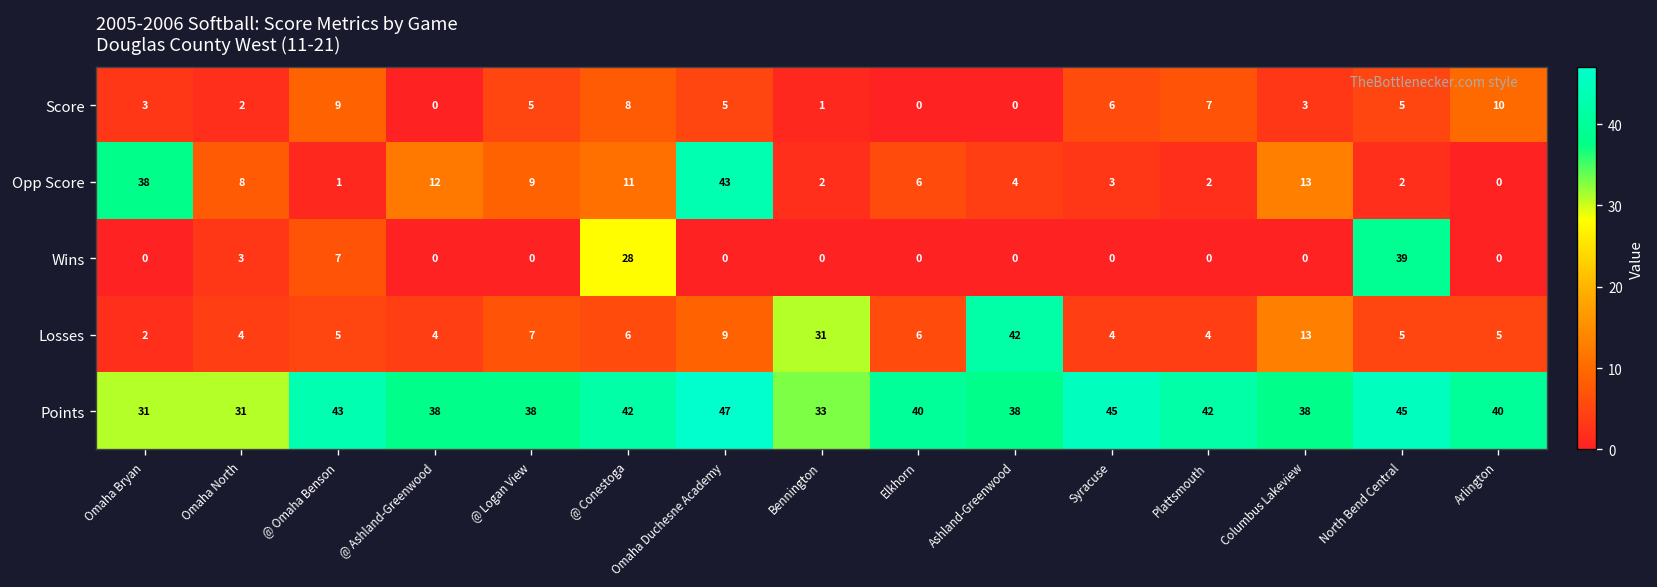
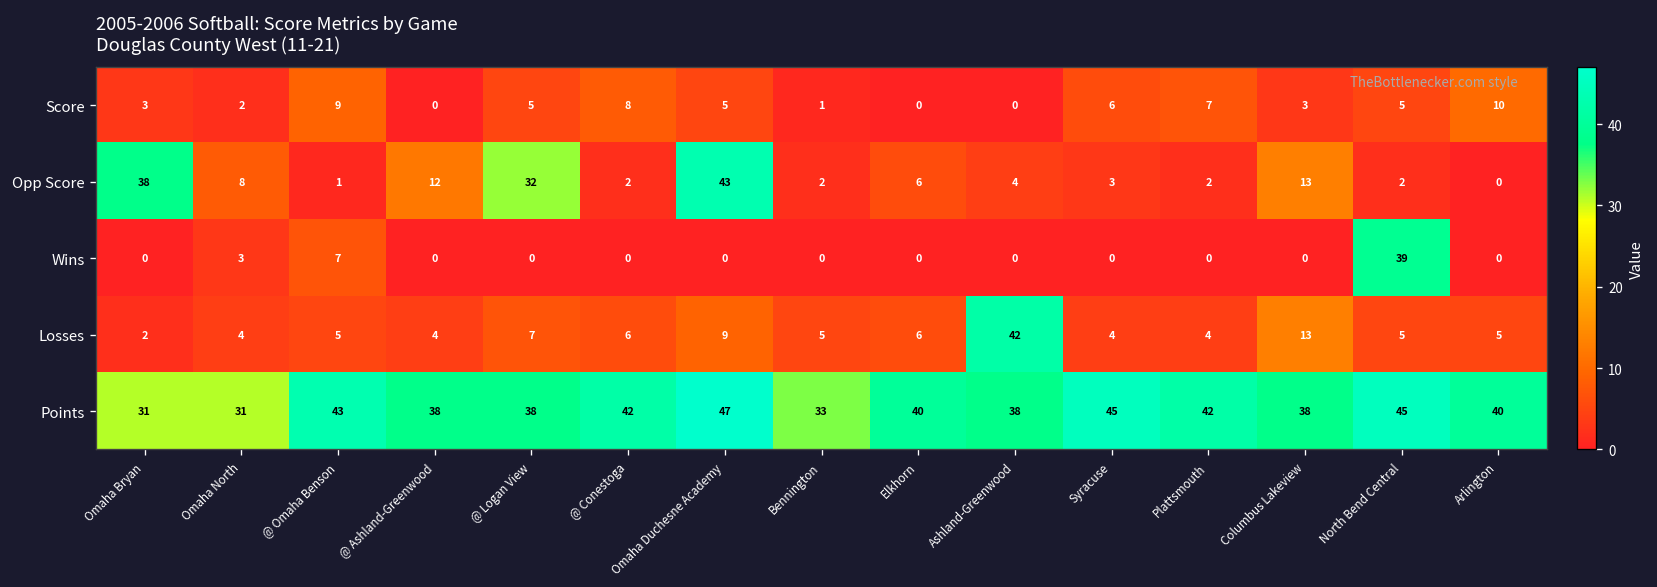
Opp Score, @ Logan View: 9 -> 32
Opp Score, @ Conestoga: 11 -> 2
Wins, @ Conestoga: 28 -> 0
Losses, Bennington: 31 -> 5
